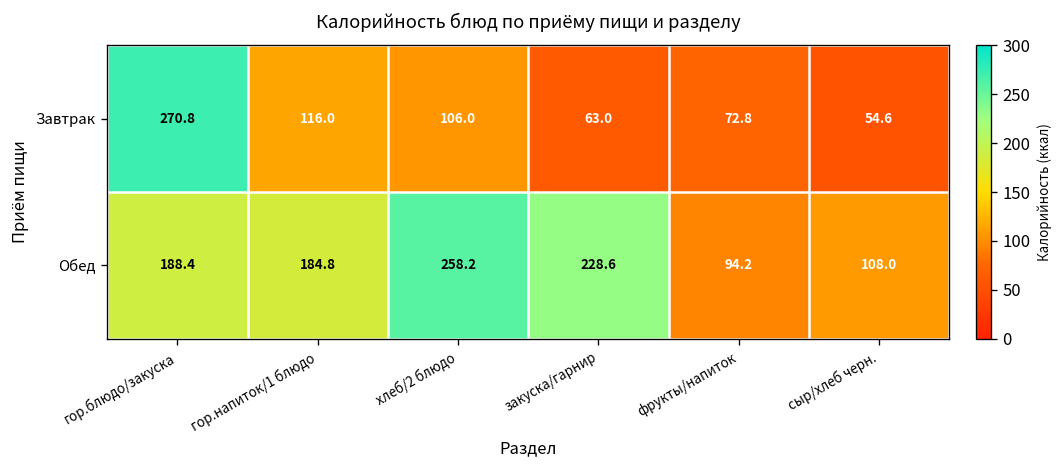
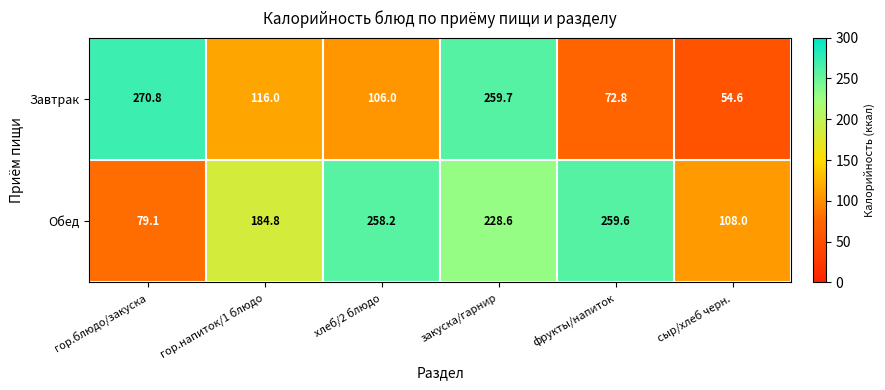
Завтрак, закуска/гарнир: 63.0 -> 259.7
Обед, гор.блюдо/закуска: 188.4 -> 79.1
Обед, фрукты/напиток: 94.2 -> 259.6
